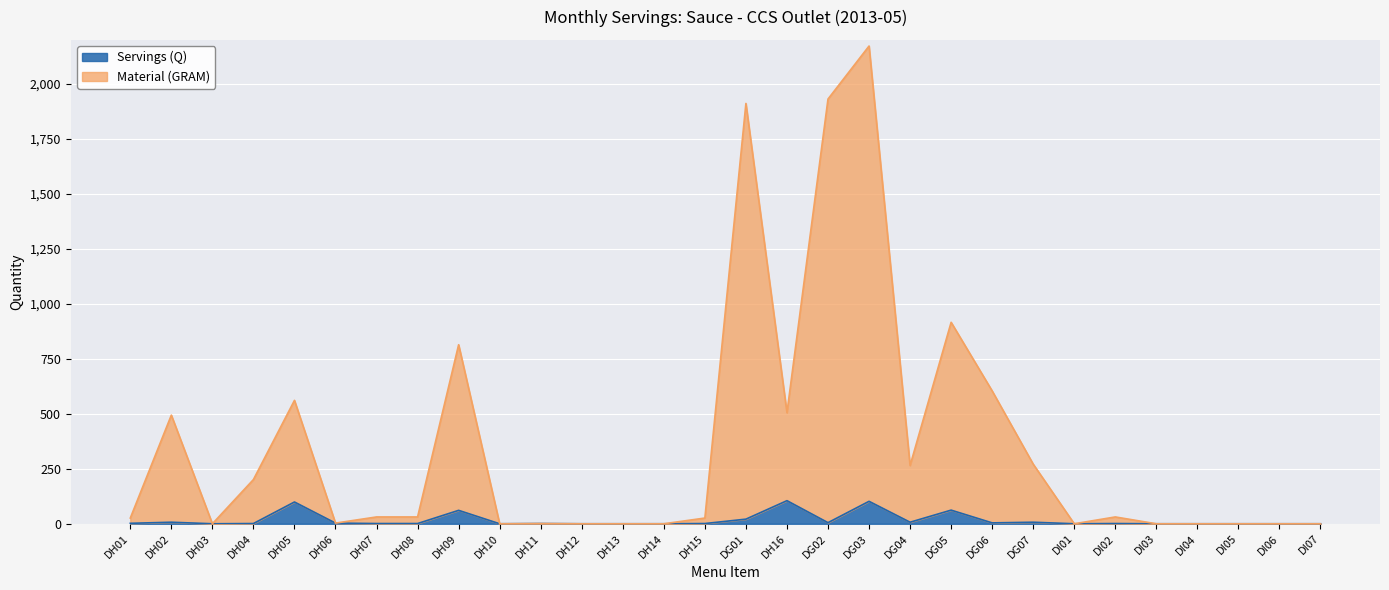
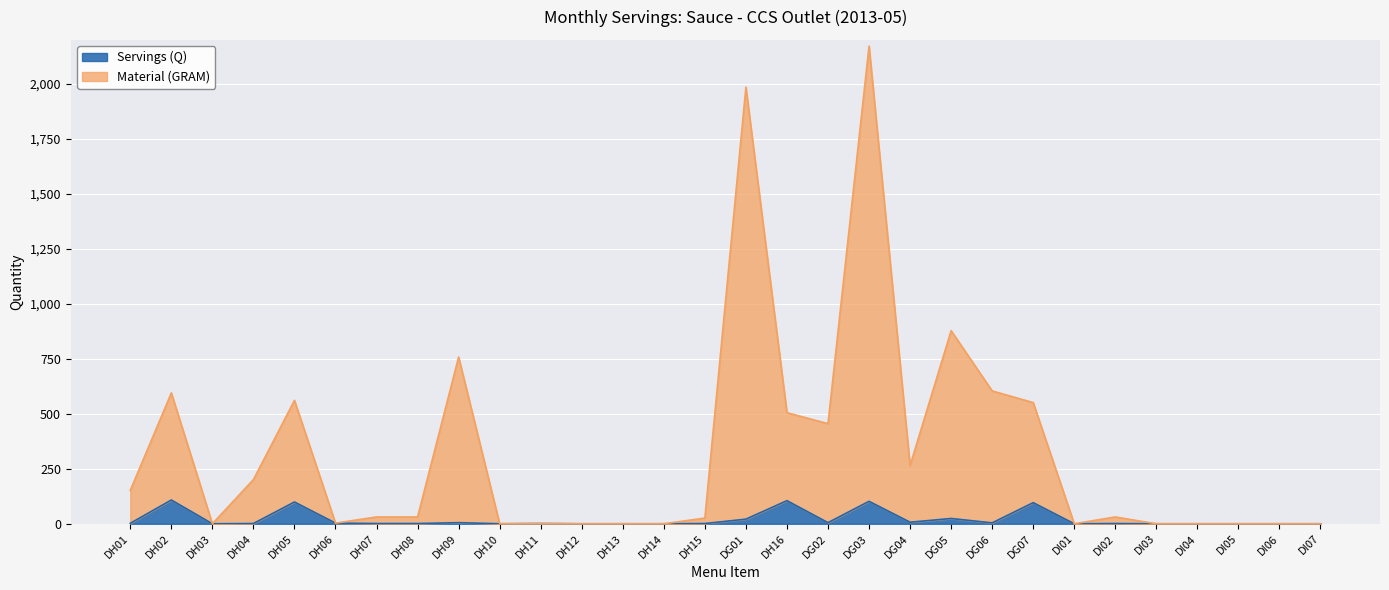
Material (GRAM), DH01: 20 -> 150
Servings (Q), DH02: 10 -> 110
Servings (Q), DH09: 60 -> 10
Material (GRAM), DG01: 1,890 -> 1,960
Material (GRAM), DG02: 1,930 -> 450
Servings (Q), DG05: 60 -> 20
Servings (Q), DG07: 10 -> 100
Material (GRAM), DG07: 260 -> 460
